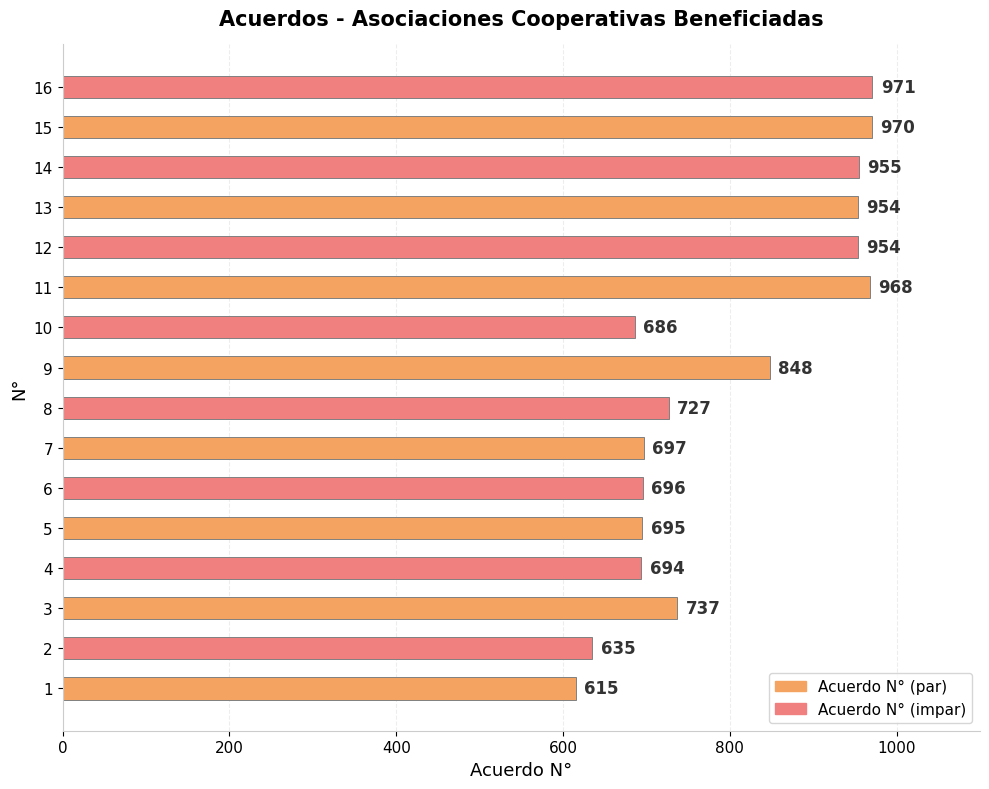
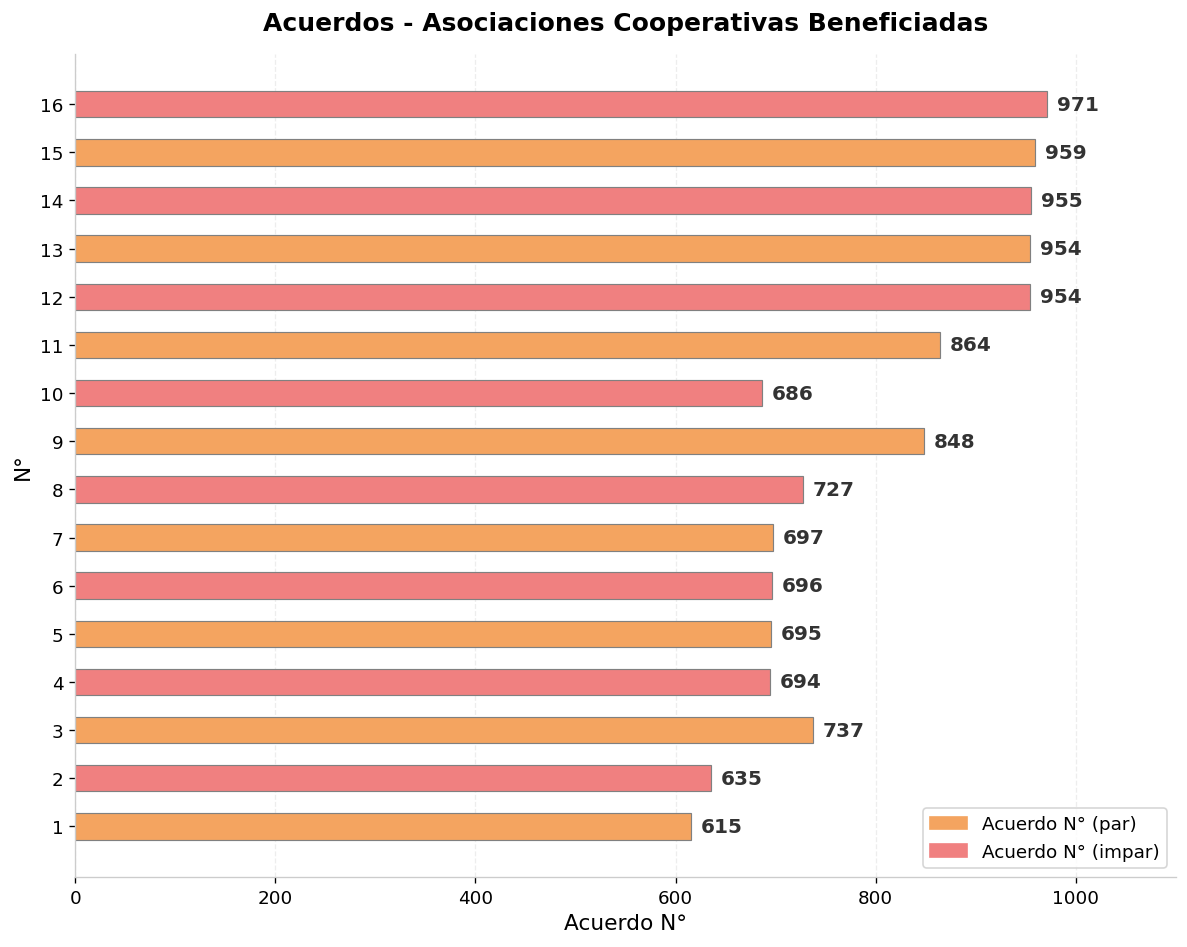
15: 970 -> 959
11: 968 -> 864
